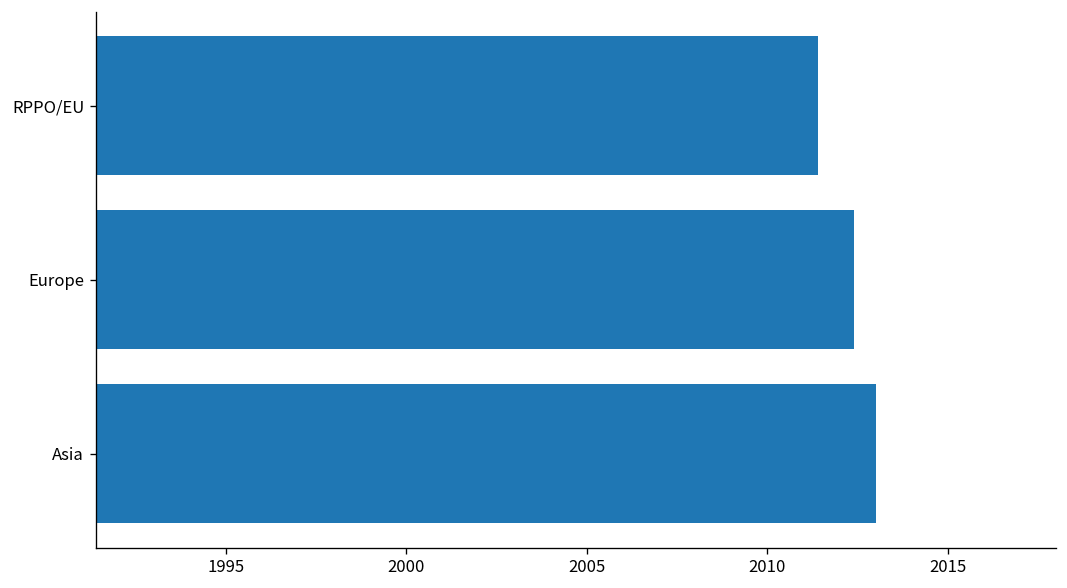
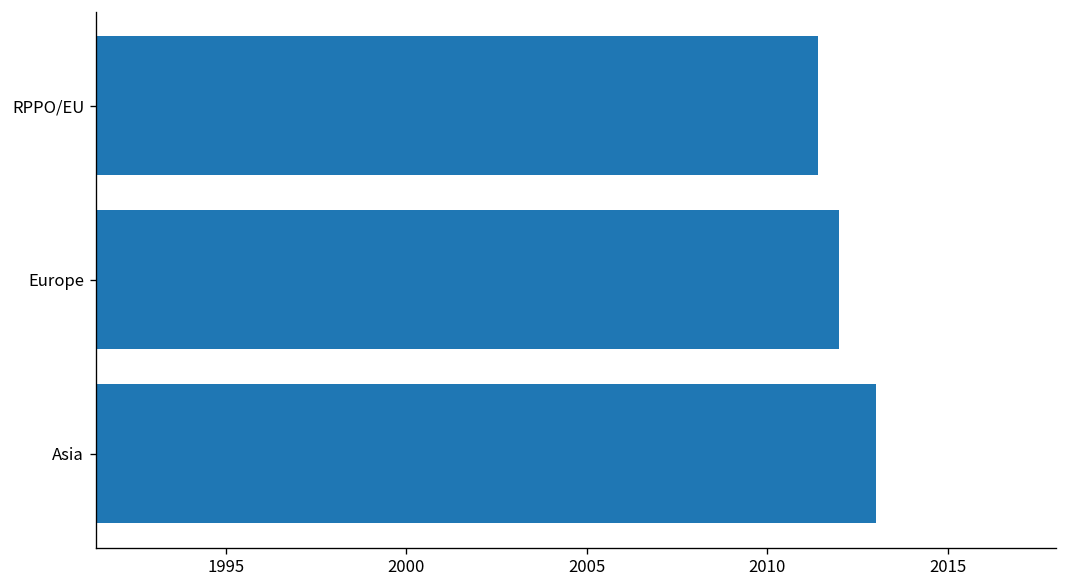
Europe: 2012.4 -> 2012.0
